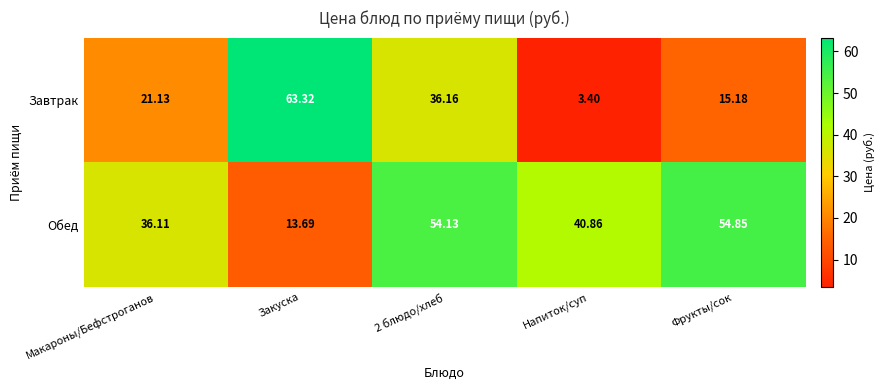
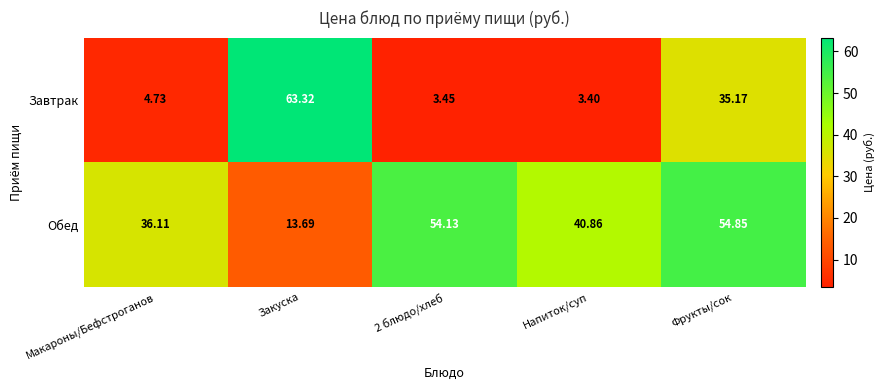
Завтрак, Макароны/Бефстроганов: 21.13 -> 4.73
Завтрак, 2 блюдо/хлеб: 36.16 -> 3.45
Завтрак, Фрукты/сок: 15.18 -> 35.17
